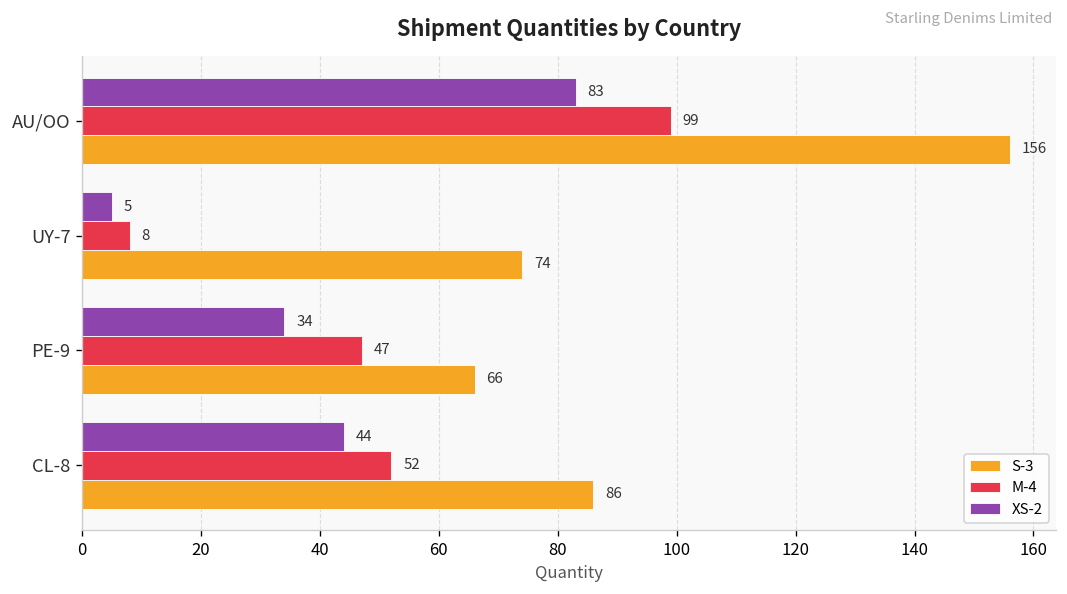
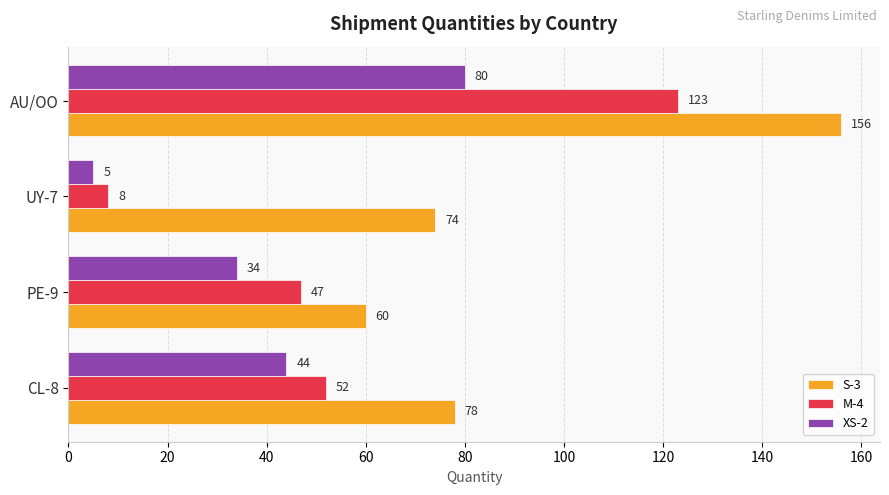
XS-2, AU/OO: 83 -> 80
M-4, AU/OO: 99 -> 123
S-3, PE-9: 66 -> 60
S-3, CL-8: 86 -> 78
